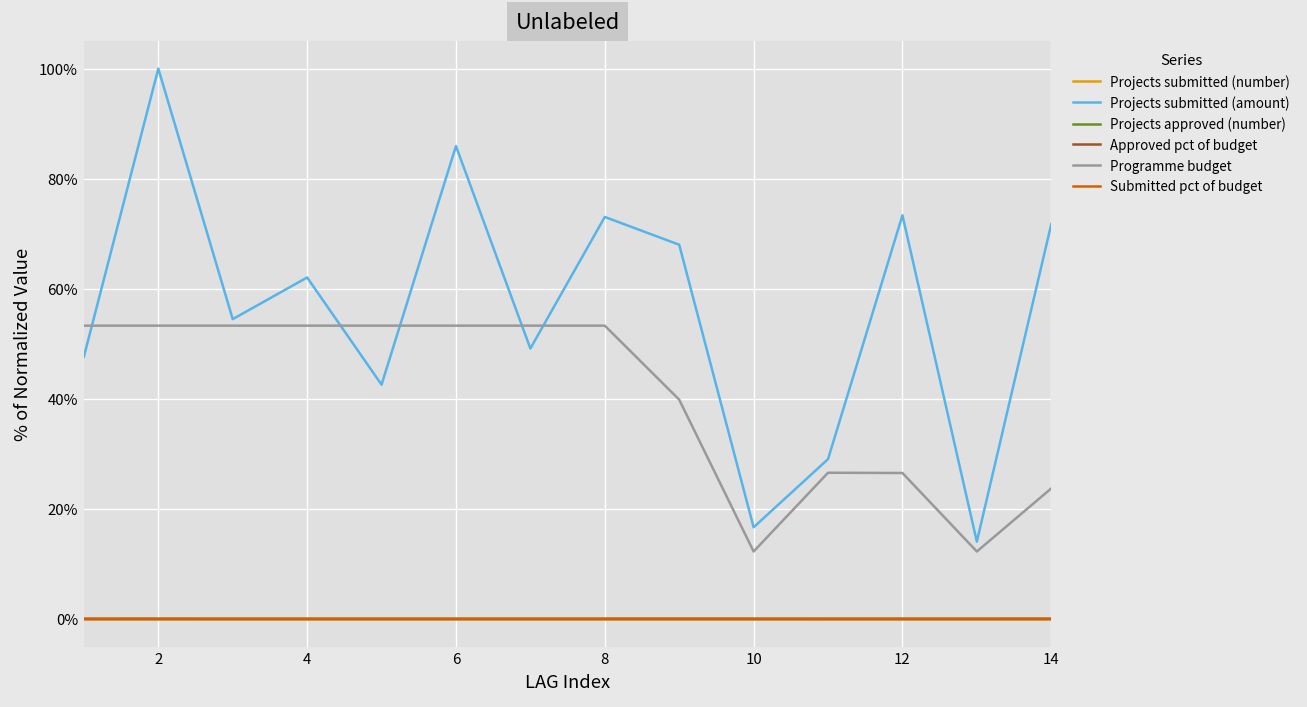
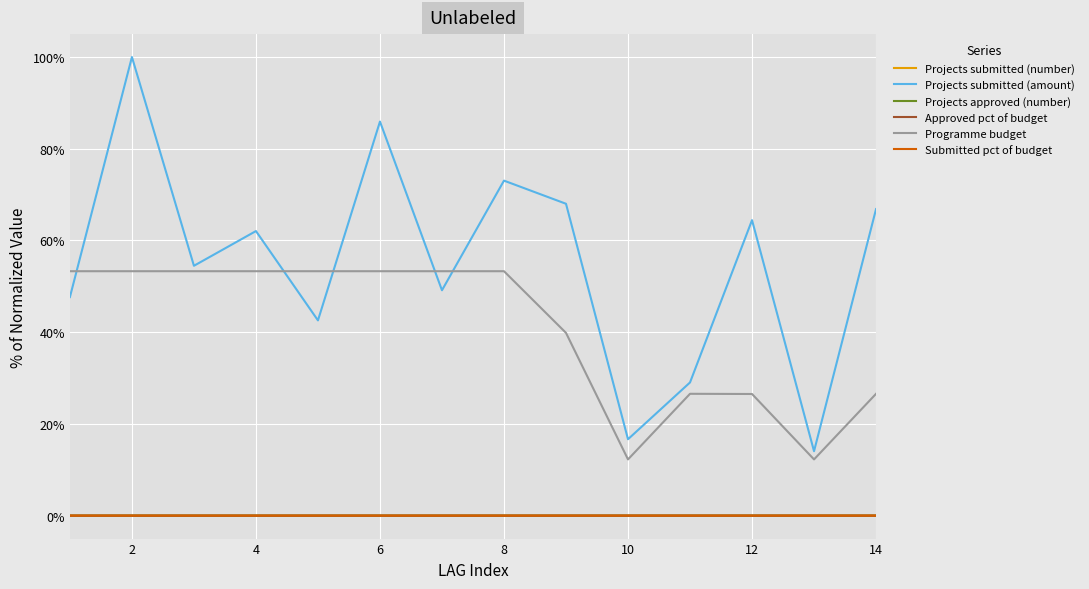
Projects submitted (amount), 12: 73% -> 64%
Projects submitted (amount), 14: 72% -> 67%
Programme budget, 14: 24% -> 27%
